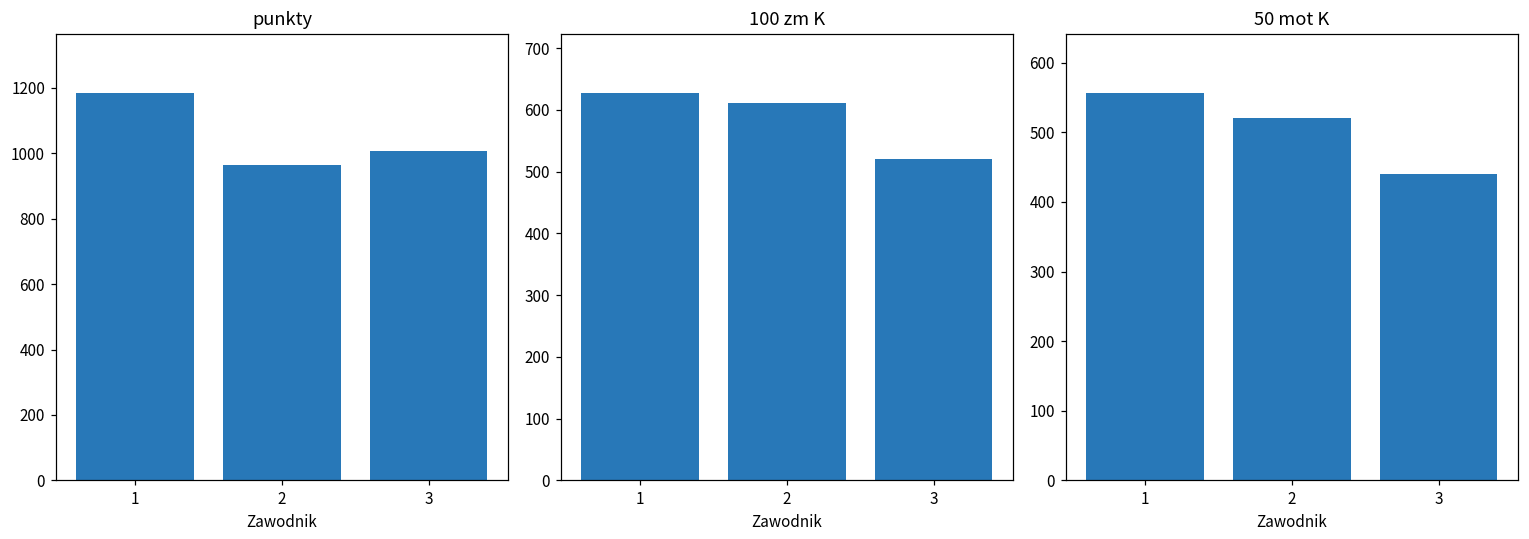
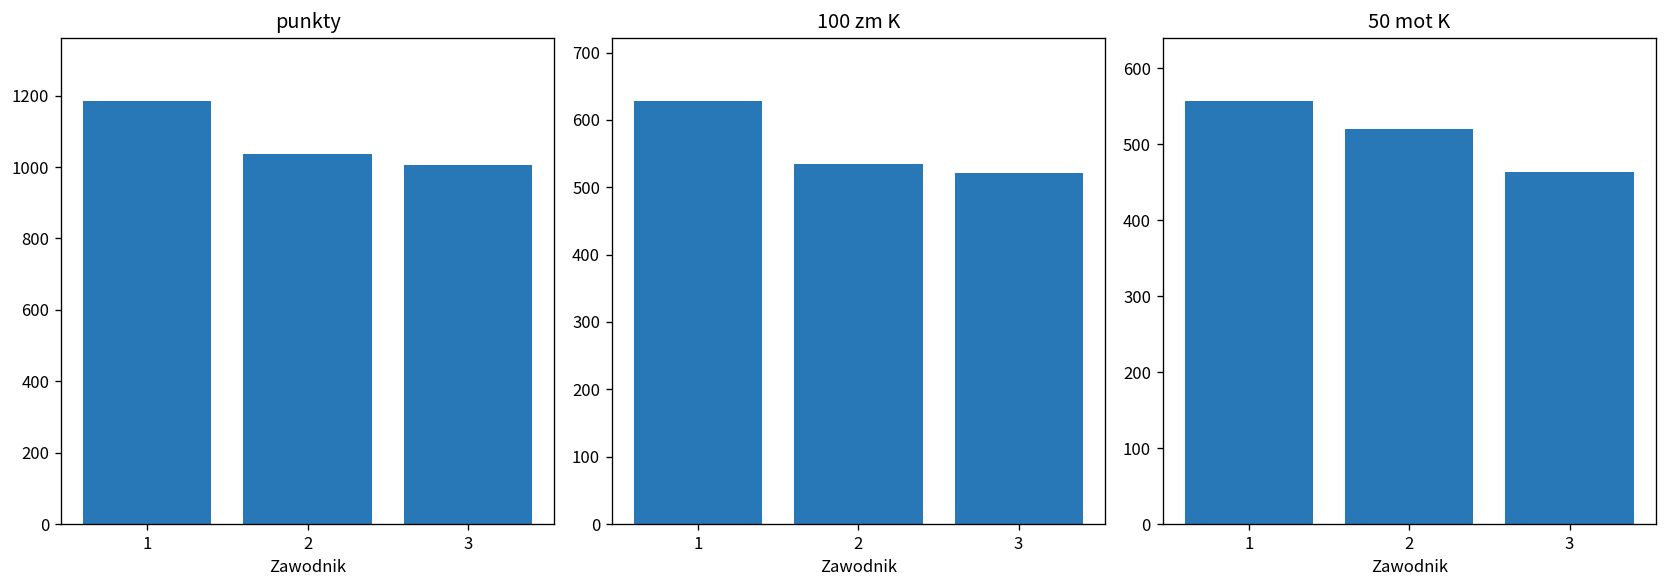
punkty, 2: 960 -> 1040
100 zm K, 2: 610 -> 540
50 mot K, 3: 440 -> 460
